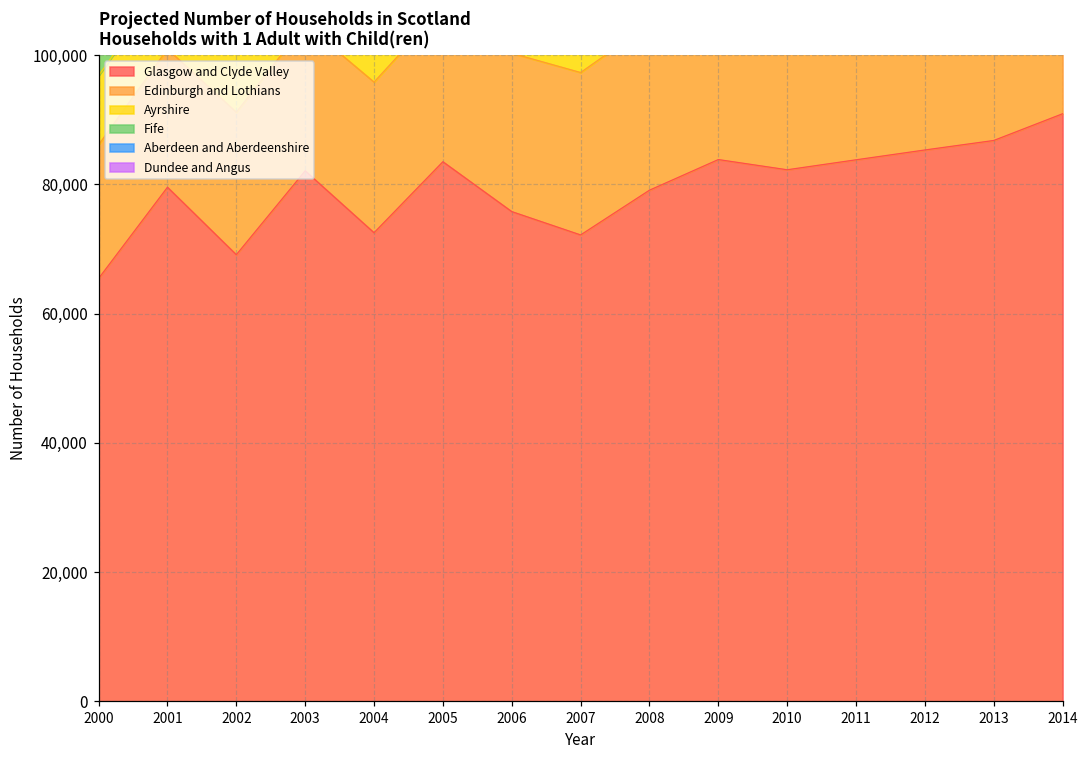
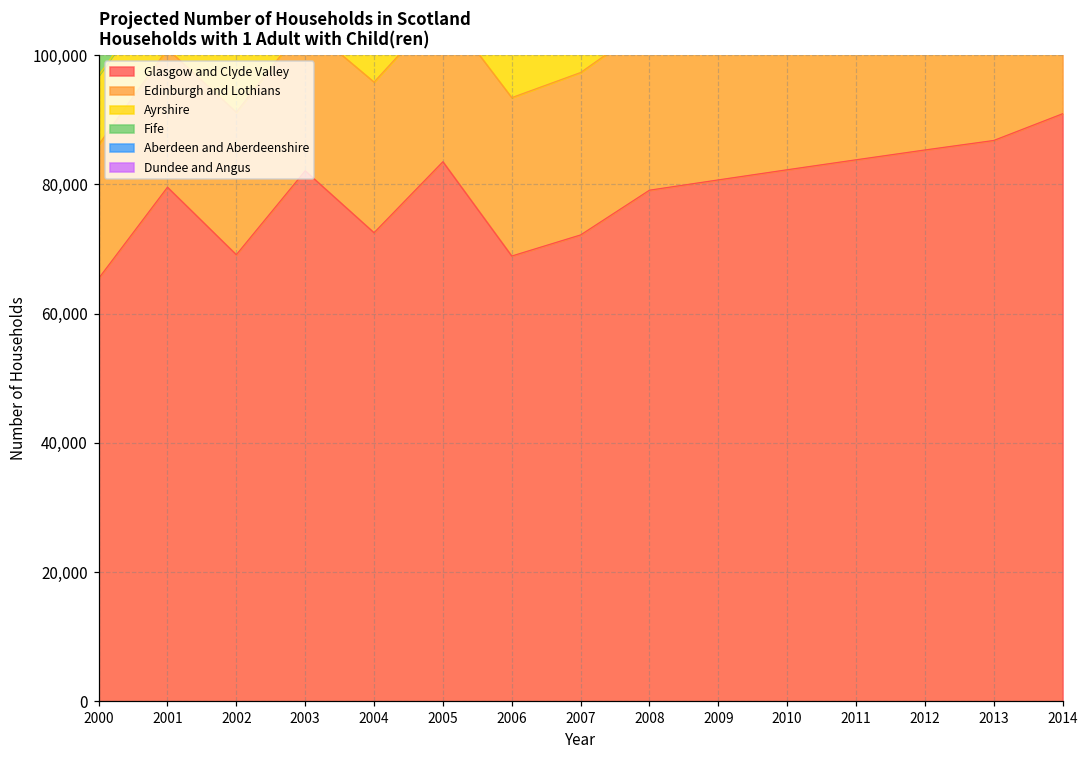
Glasgow and Clyde Valley, 2006: 76,000 -> 69,000
Glasgow and Clyde Valley, 2009: 84,000 -> 81,000
